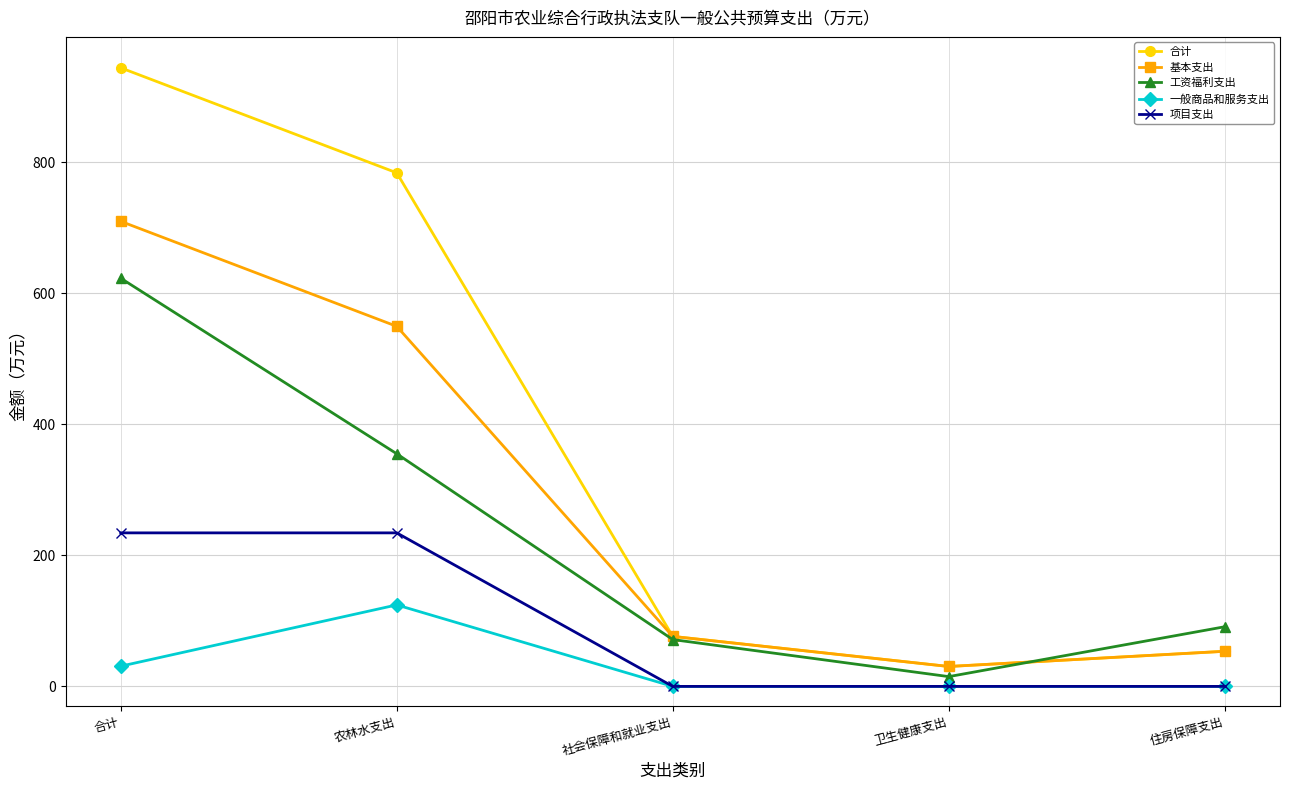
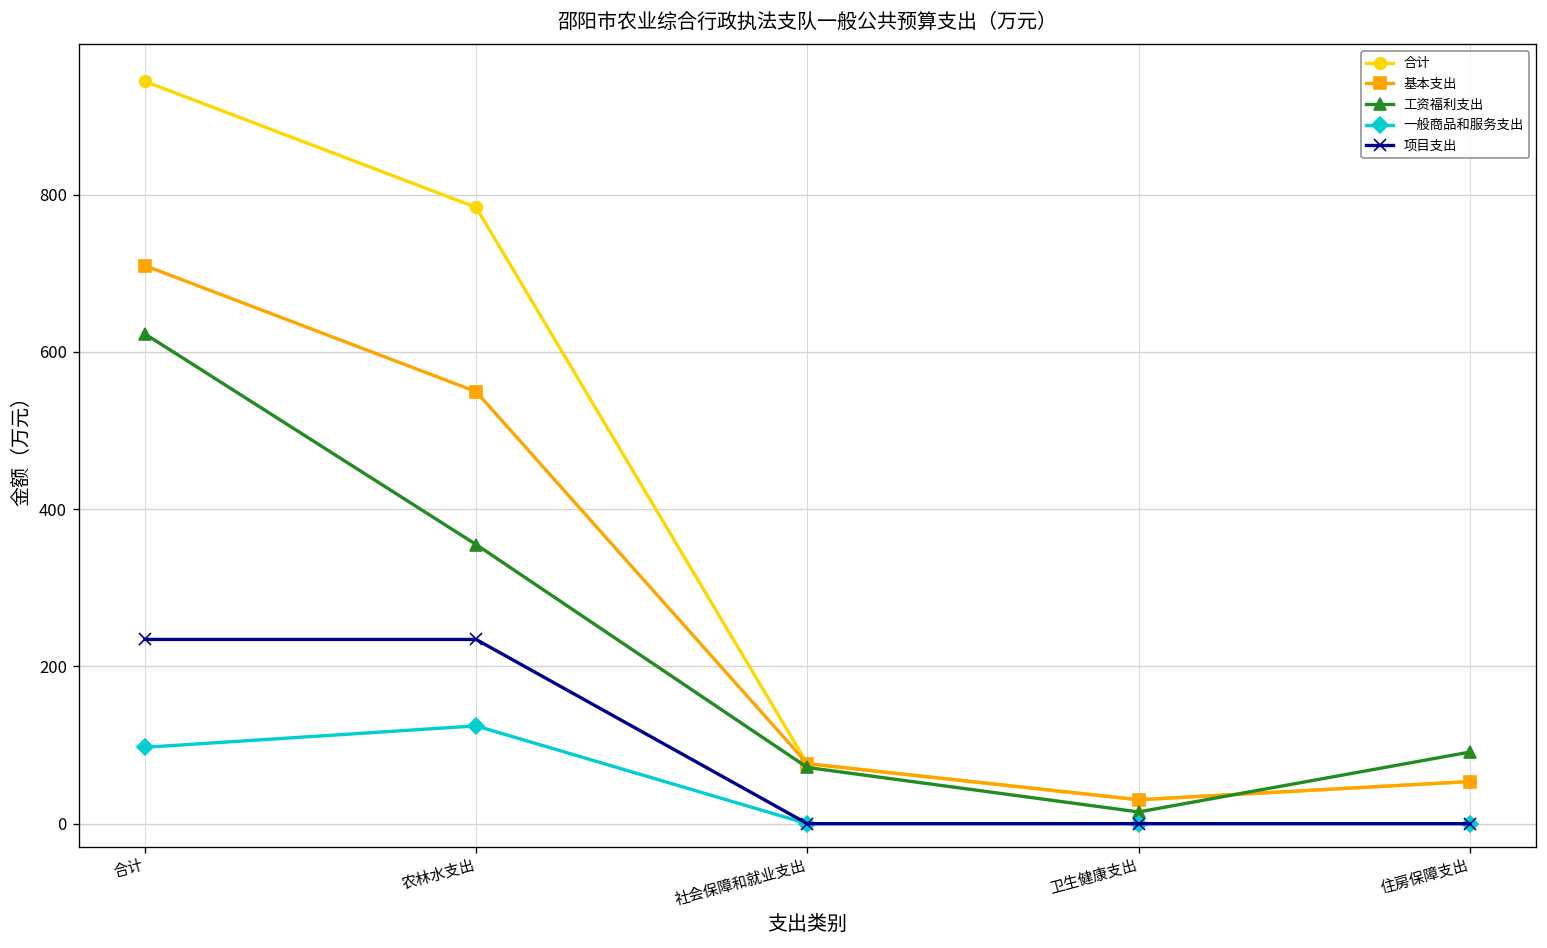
一般商品和服务支出, 合计: 30 -> 100
